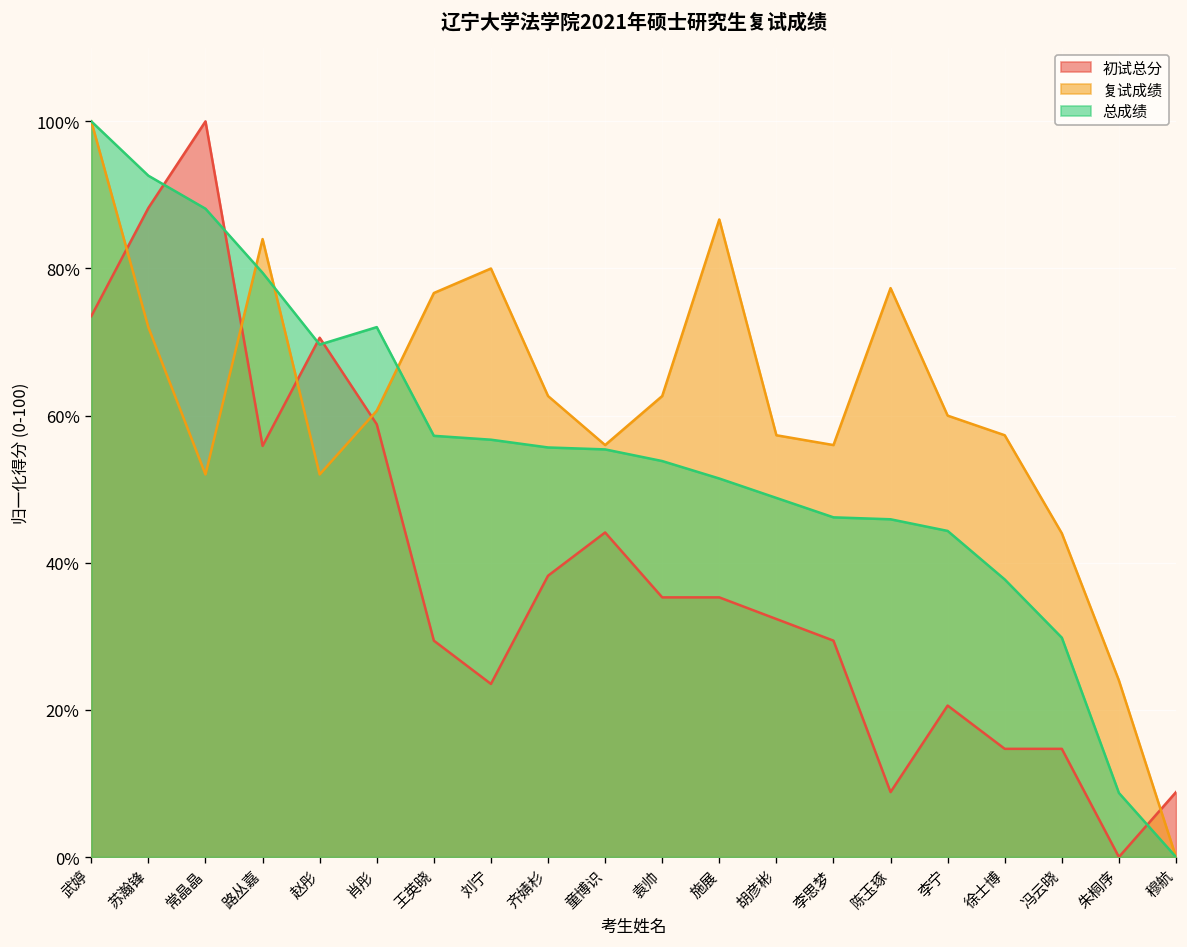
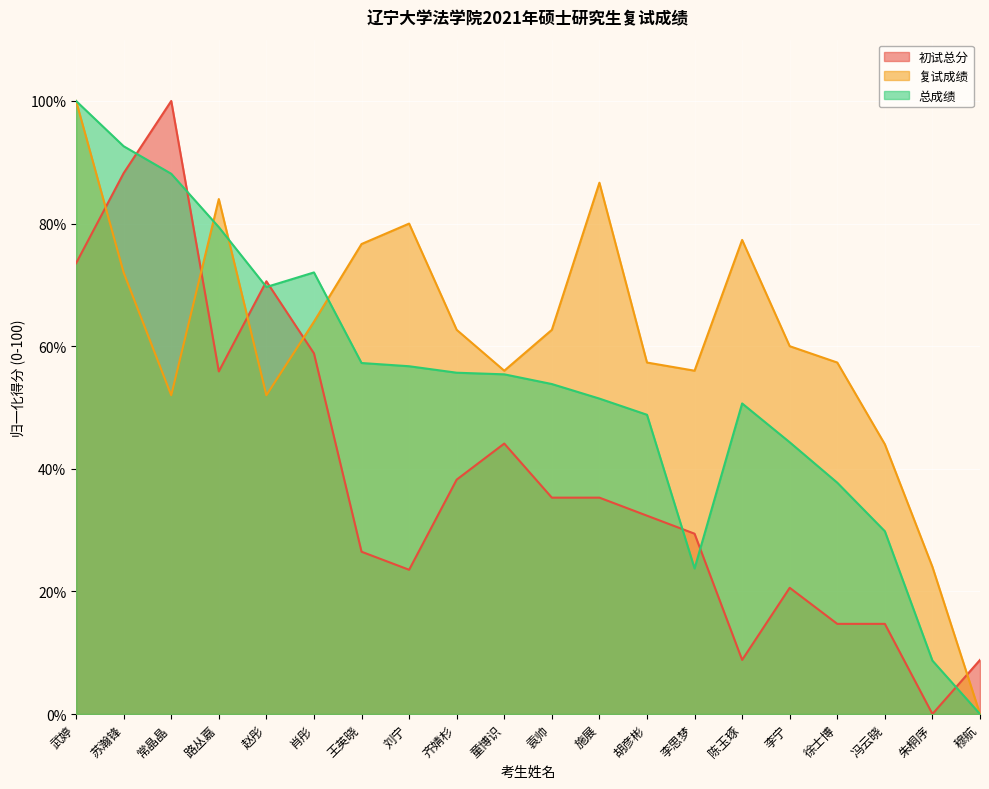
复试成绩, 肖彤: 61% -> 64%
初试总分, 王英晓: 29% -> 26%
总成绩, 李思梦: 46% -> 24%
总成绩, 陈玉琢: 46% -> 51%
